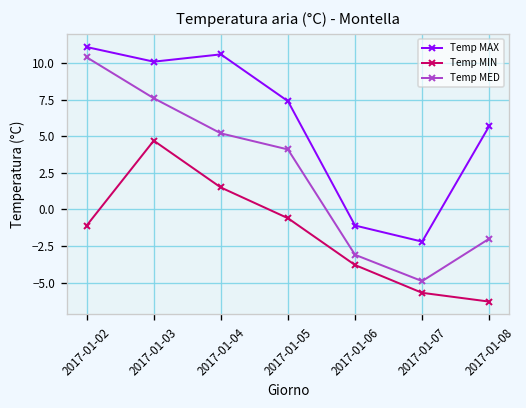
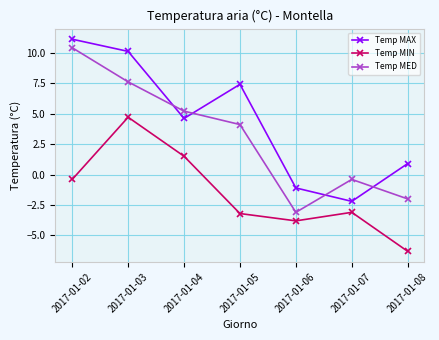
Temp MIN, 2017-01-02: -1.1 -> -0.4
Temp MAX, 2017-01-04: 10.6 -> 4.6
Temp MIN, 2017-01-05: -0.6 -> -3.2
Temp MIN, 2017-01-07: -5.7 -> -3.1
Temp MED, 2017-01-07: -4.9 -> -0.4
Temp MAX, 2017-01-08: 5.7 -> 0.9
